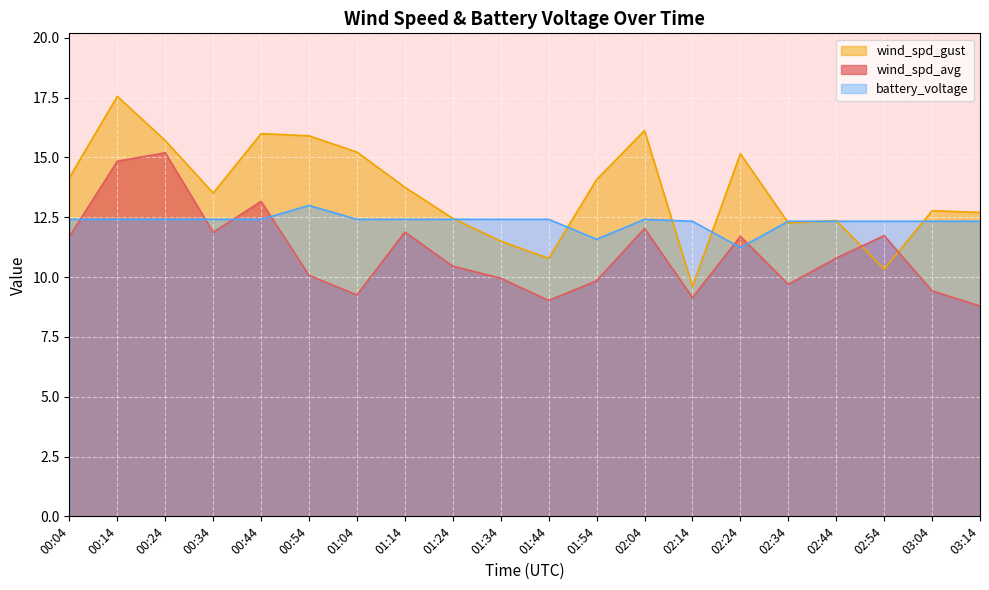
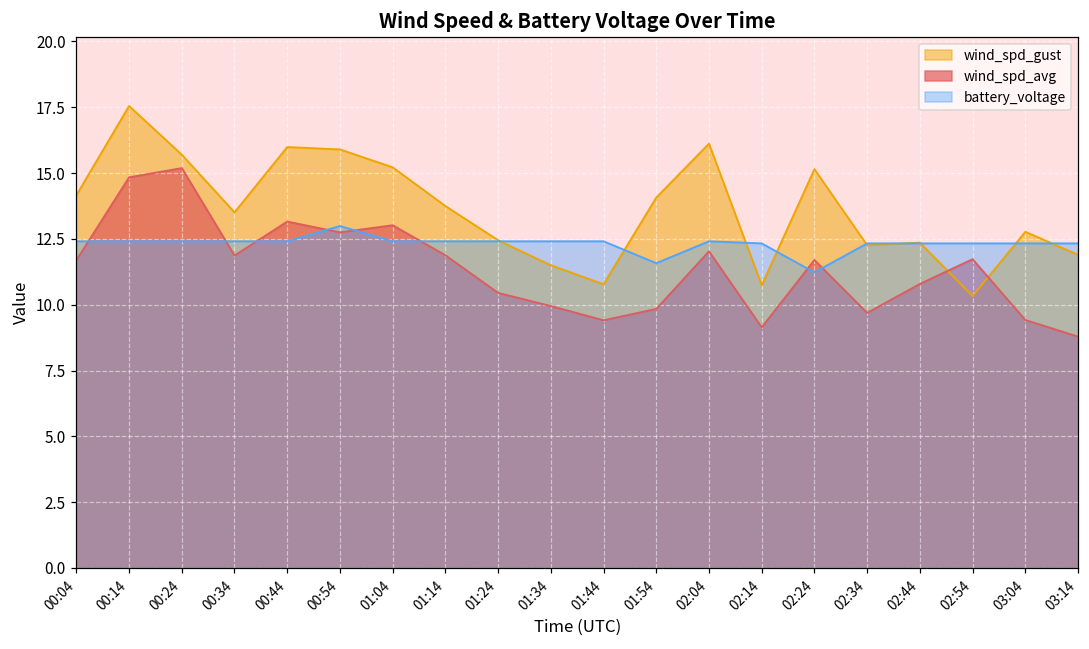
wind_spd_avg, 00:54: 10.1 -> 12.8
wind_spd_avg, 01:04: 9.3 -> 13.0
wind_spd_avg, 01:44: 9.0 -> 9.4
wind_spd_gust, 02:14: 9.6 -> 10.7
wind_spd_gust, 03:14: 12.7 -> 11.9
